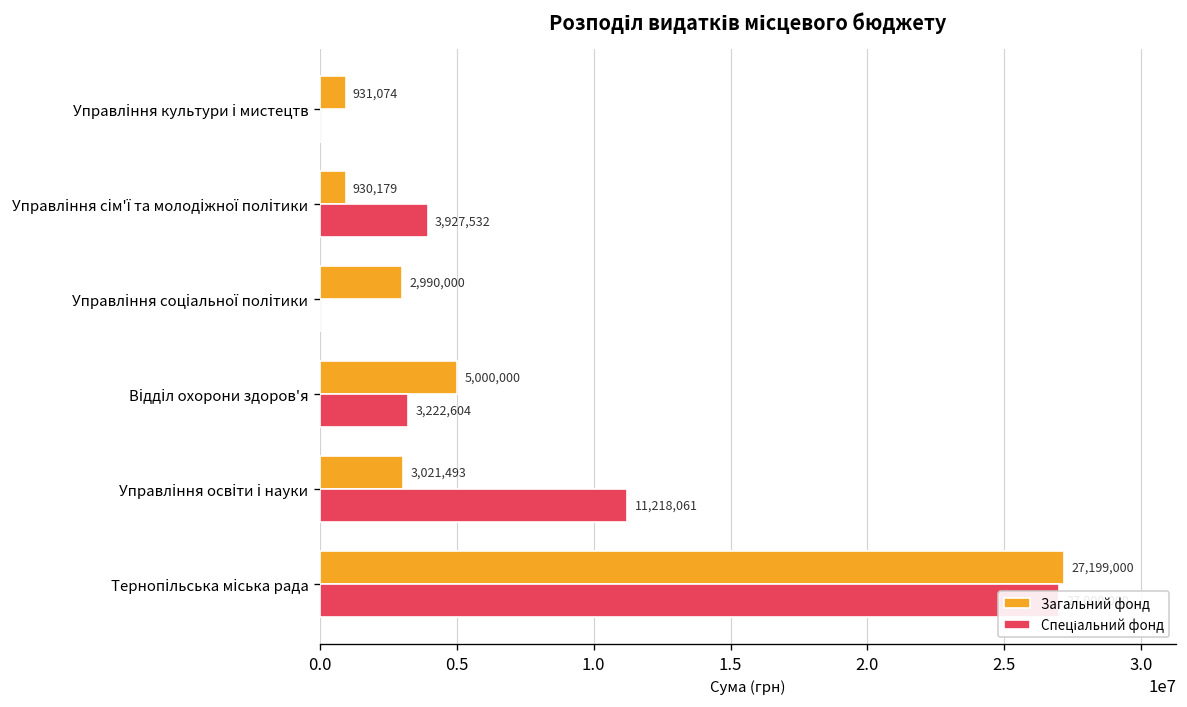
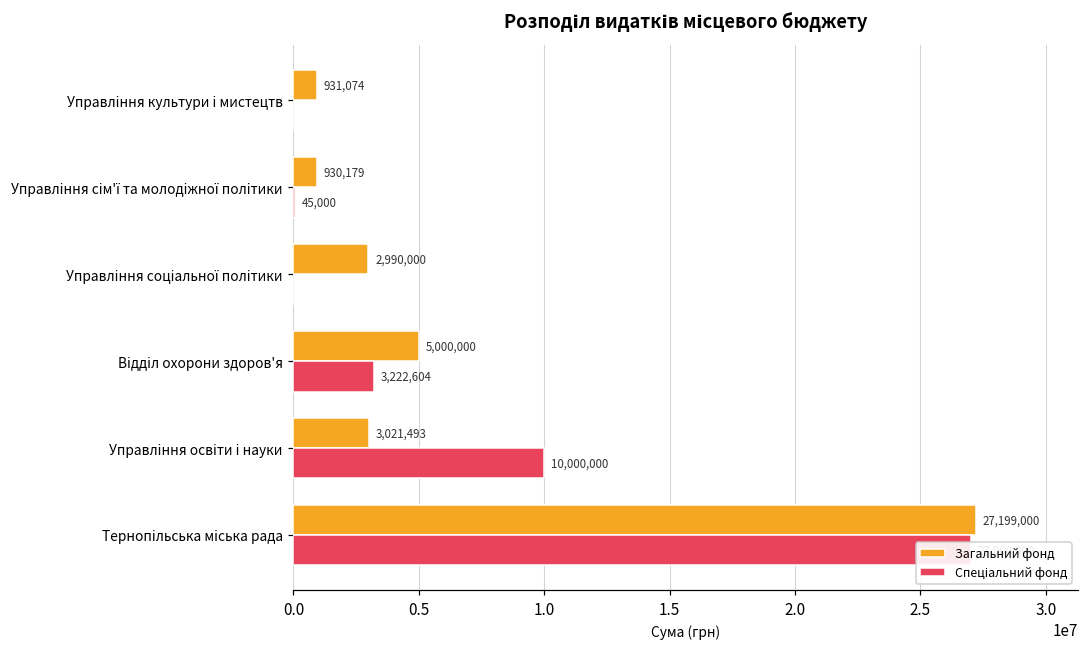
Спеціальний фонд, Управління сім'ї та молодіжної політики: 3,927,532 -> 45,000
Спеціальний фонд, Управління освіти і науки: 11,218,061 -> 10,000,000
